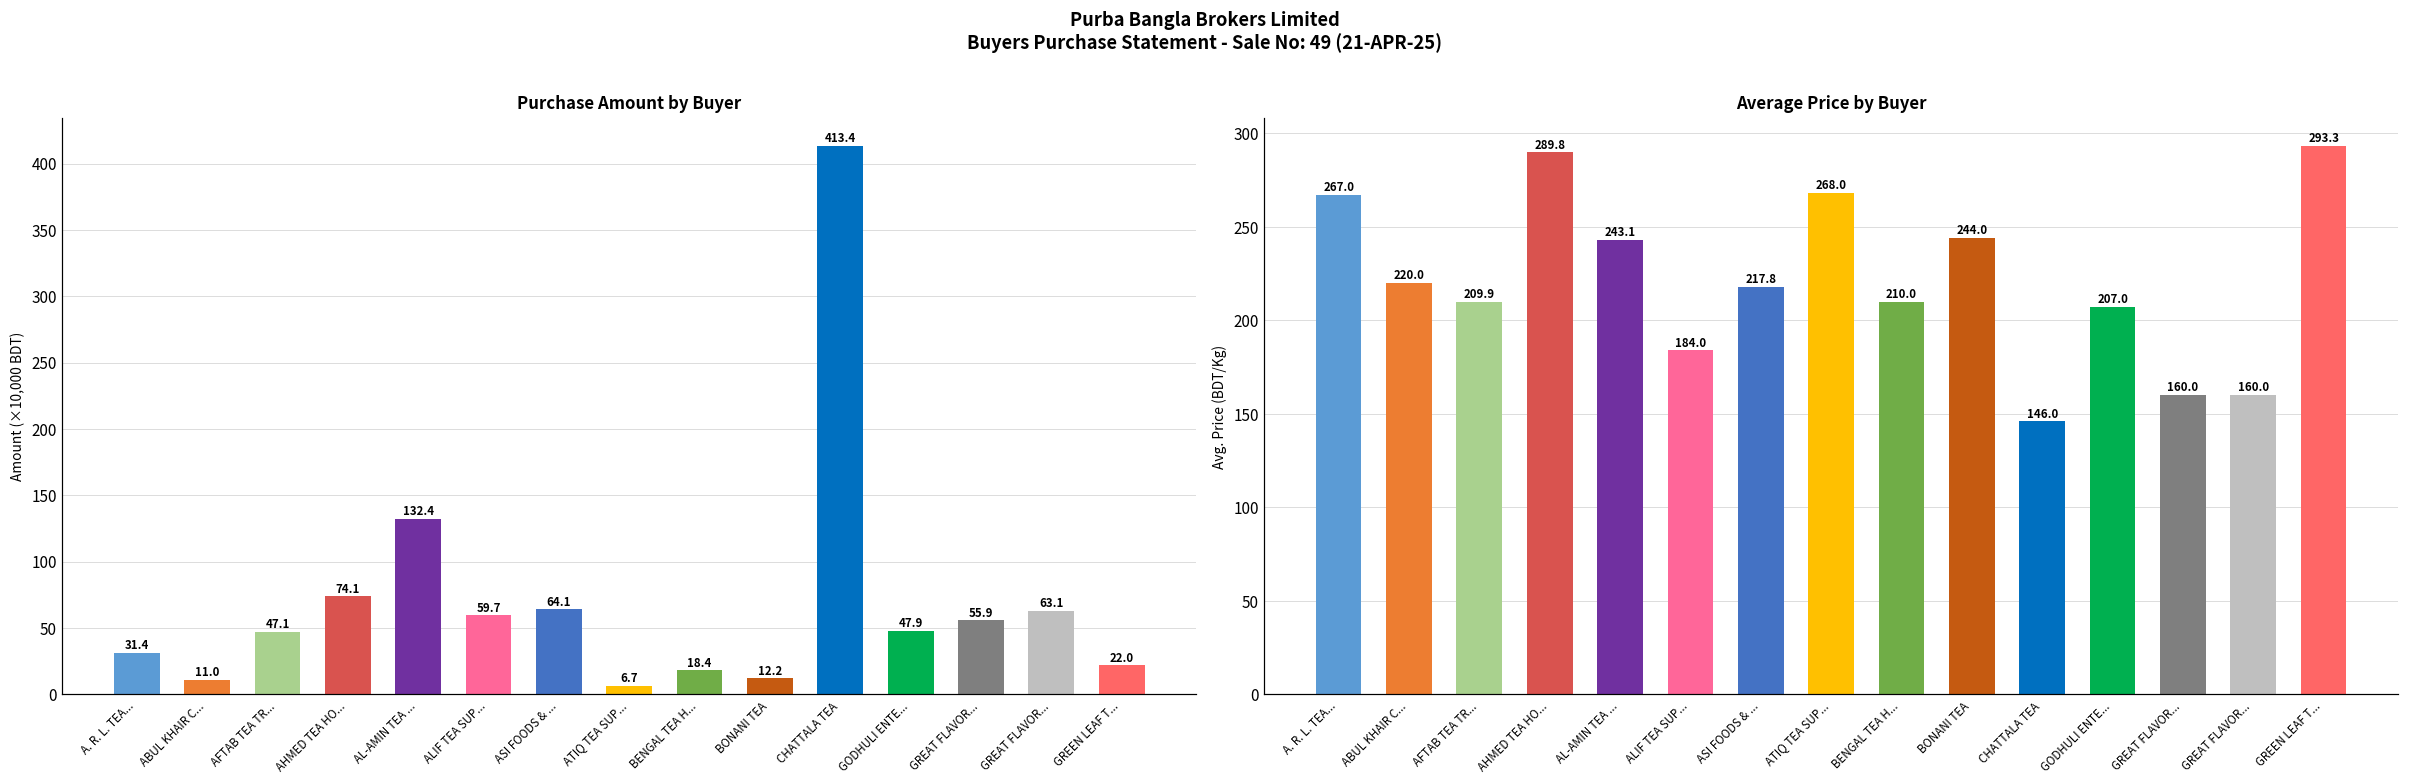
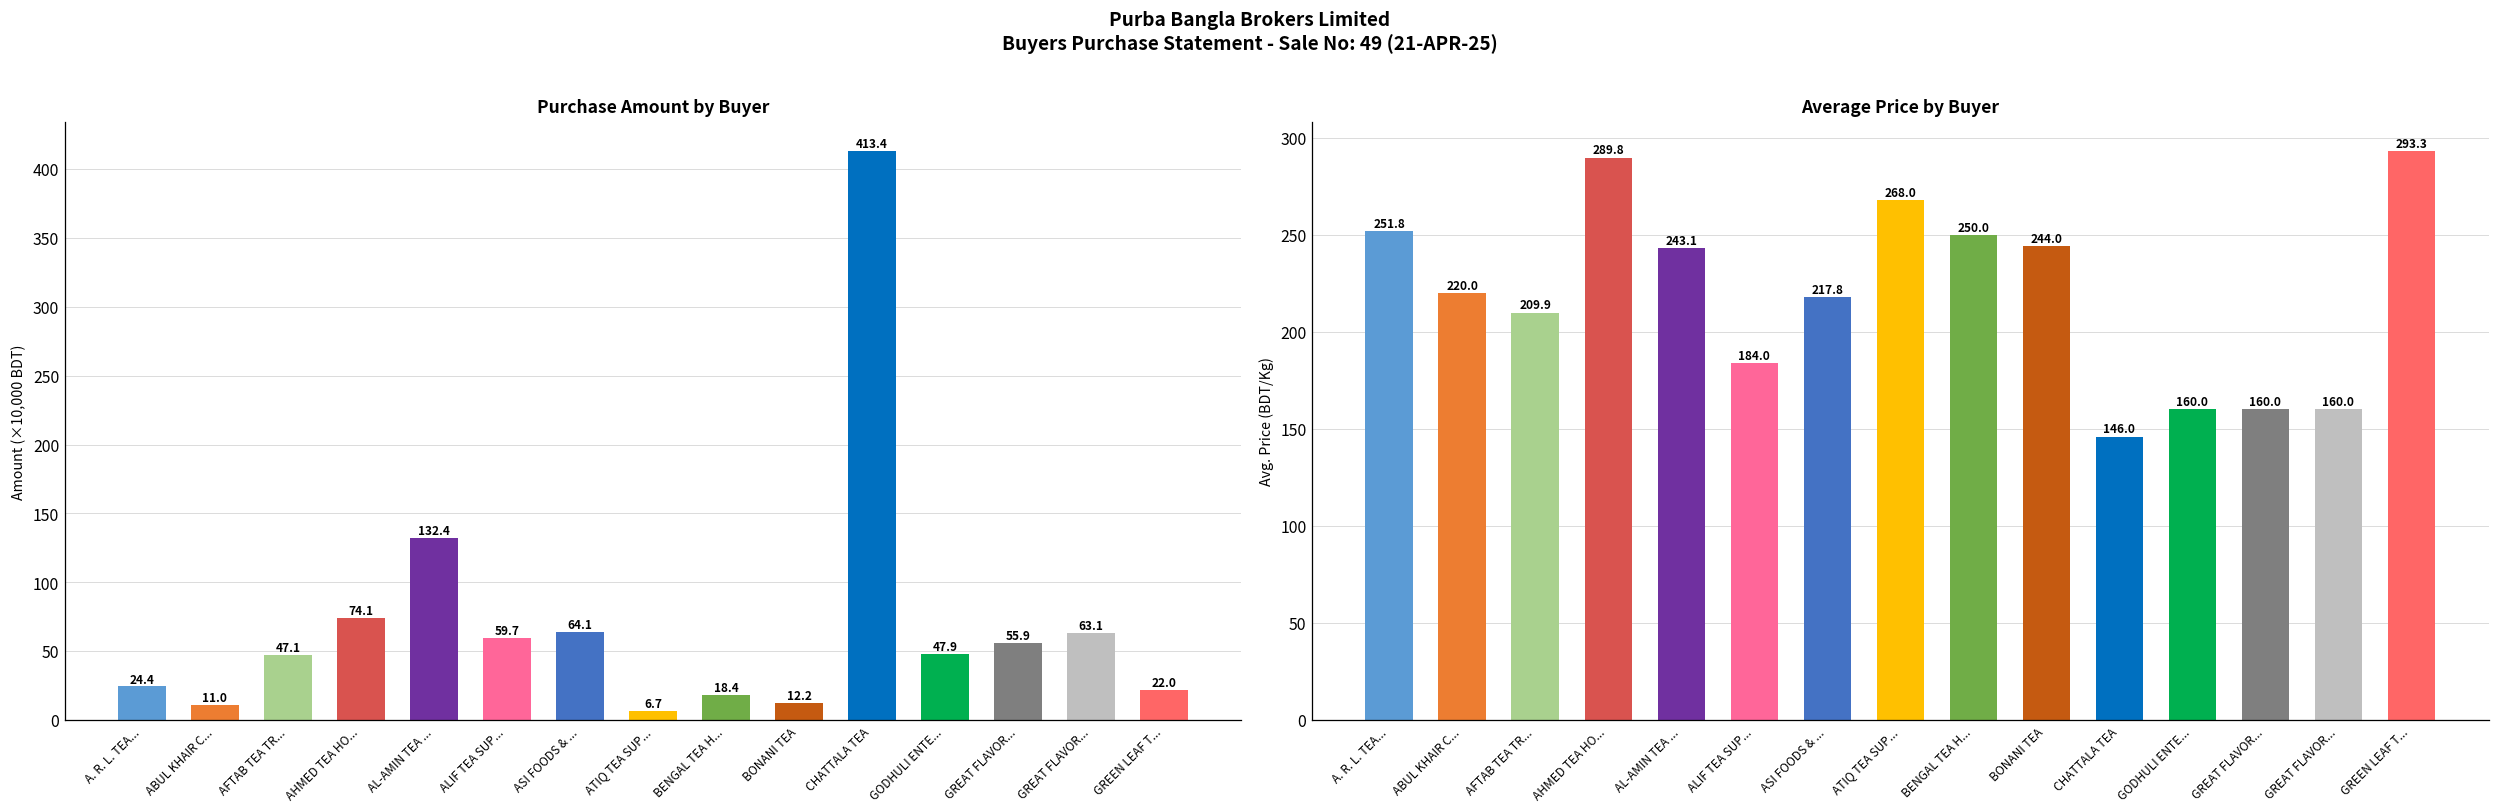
Purchase Amount by Buyer, A. R. L. TEA...: 31.4 -> 24.4
Average Price by Buyer, A. R. L. TEA...: 267.0 -> 251.8
Average Price by Buyer, BENGAL TEA H...: 210.0 -> 250.0
Average Price by Buyer, GODHULI ENTE...: 207.0 -> 160.0
